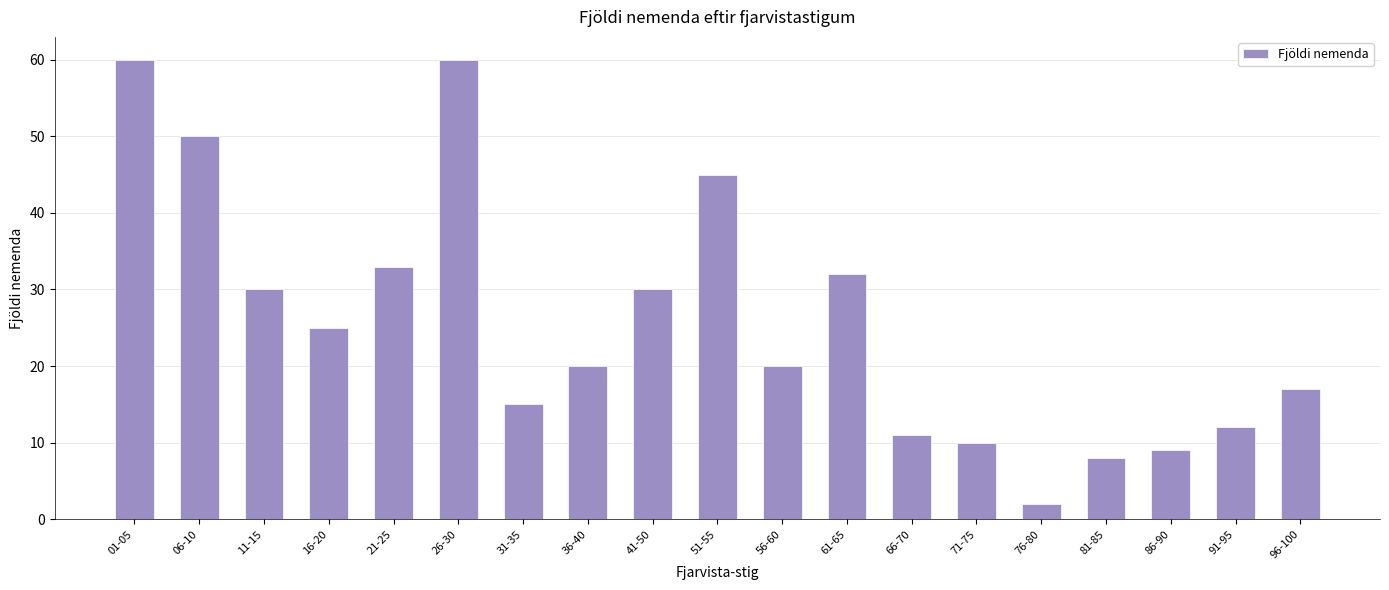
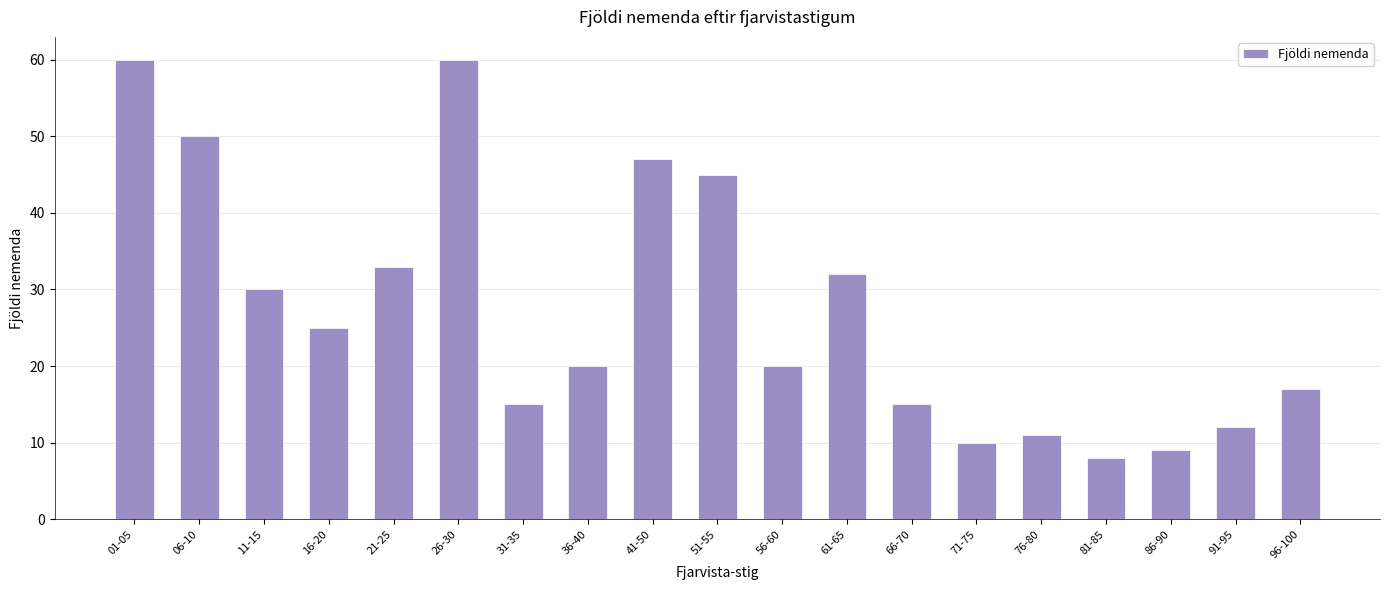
41-50: 30 -> 47
66-70: 11 -> 15
76-80: 2 -> 11
